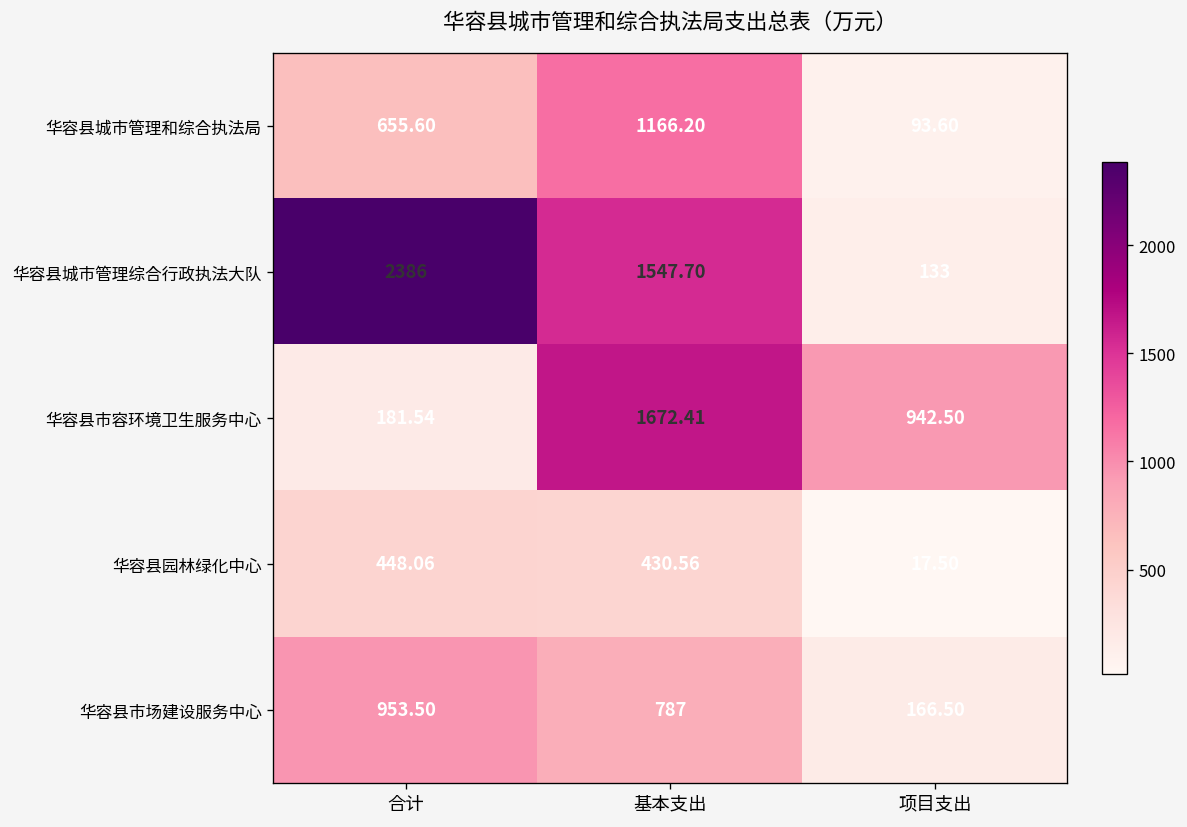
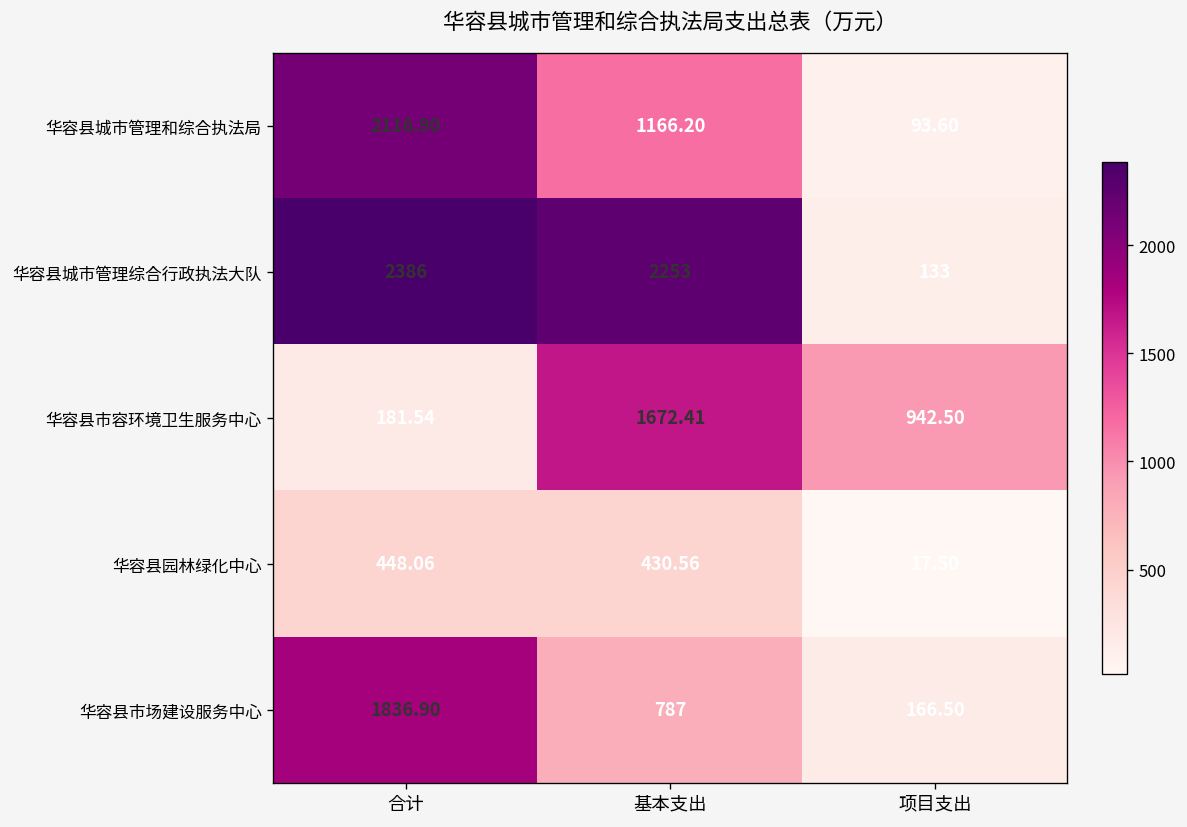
华容县城市管理和综合执法局, 合计: 655.60 -> 2116.90
华容县城市管理综合行政执法大队, 基本支出: 1547.70 -> 2253
华容县市场建设服务中心, 合计: 953.50 -> 1836.90
